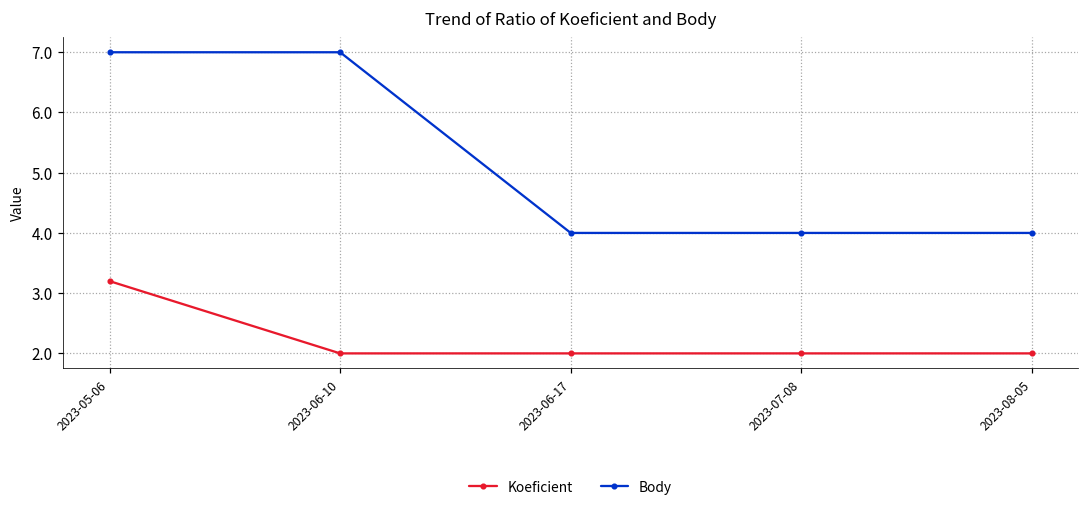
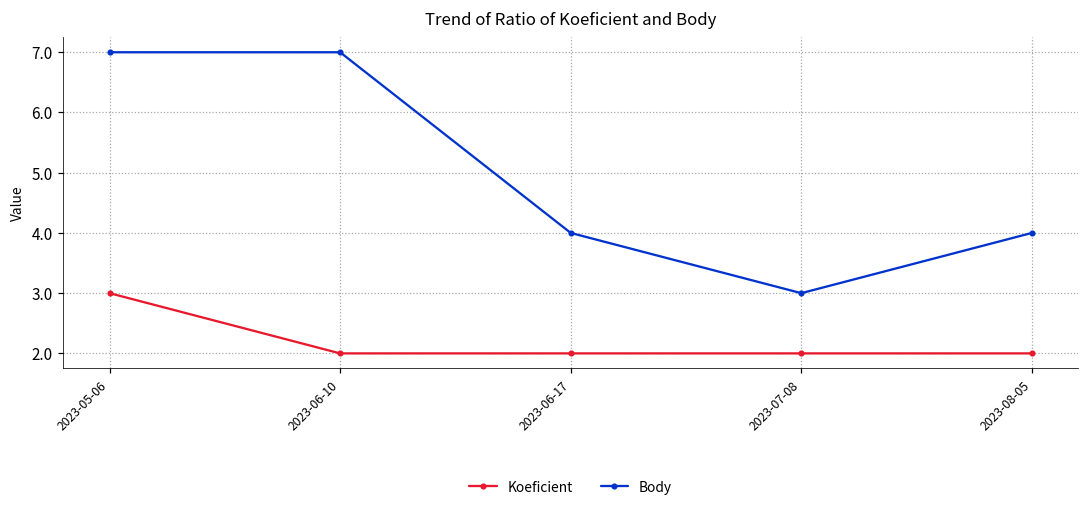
Koeficient, 2023-05-06: 3.2 -> 3.0
Body, 2023-07-08: 4 -> 3
